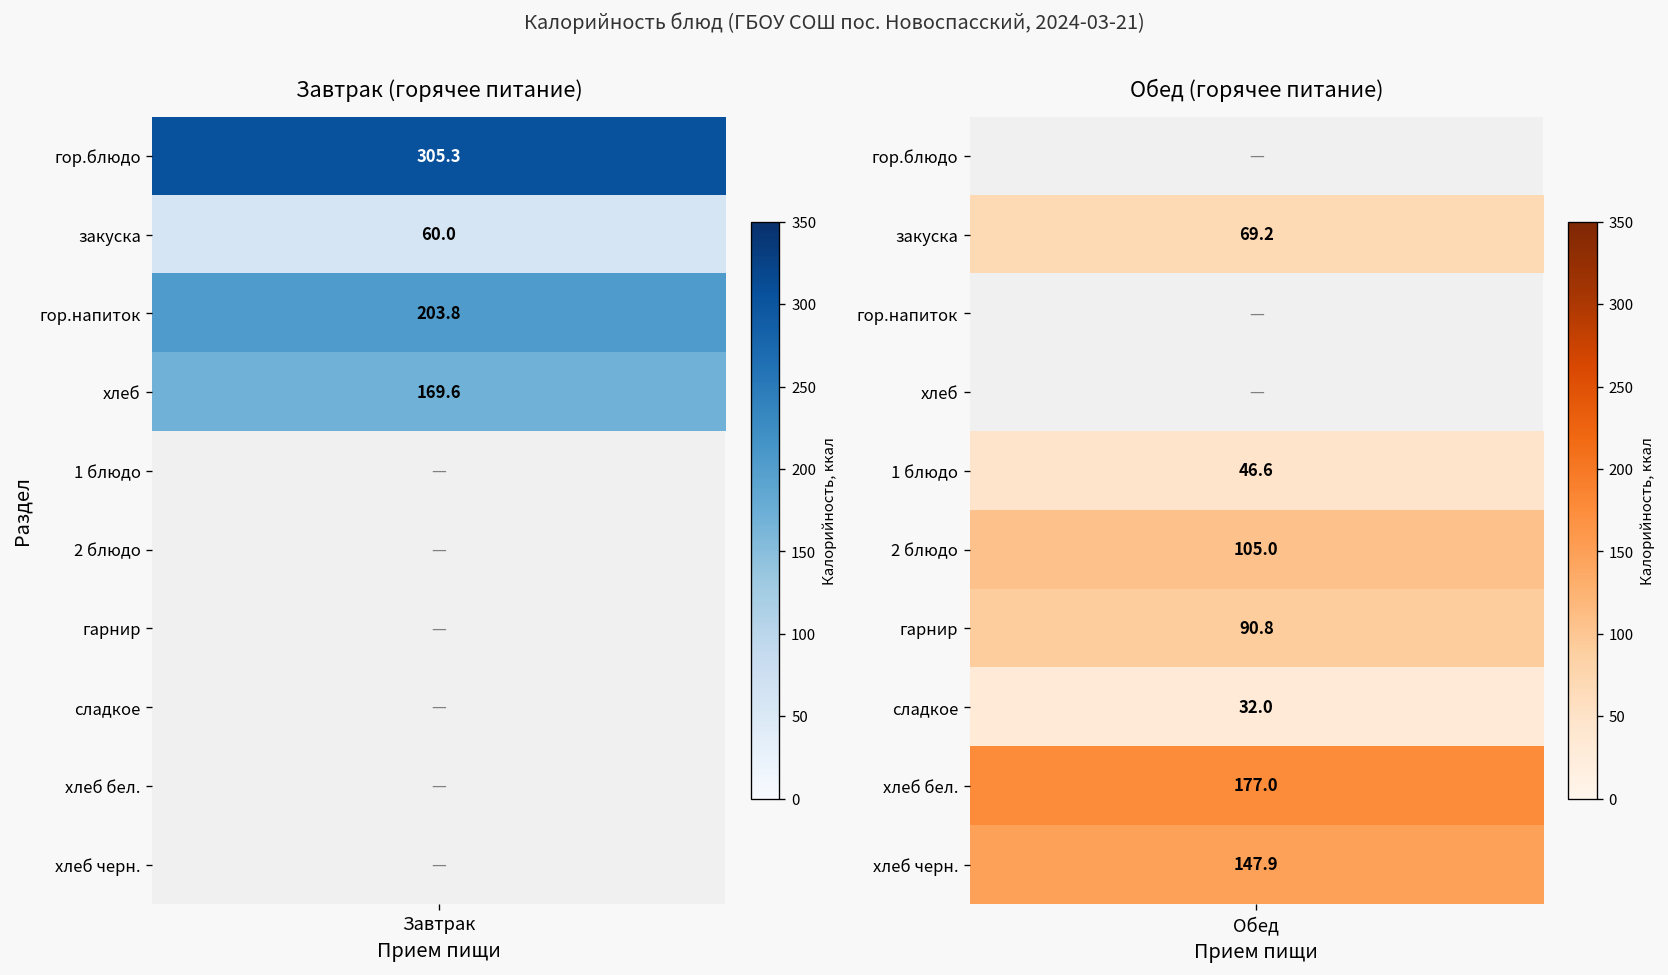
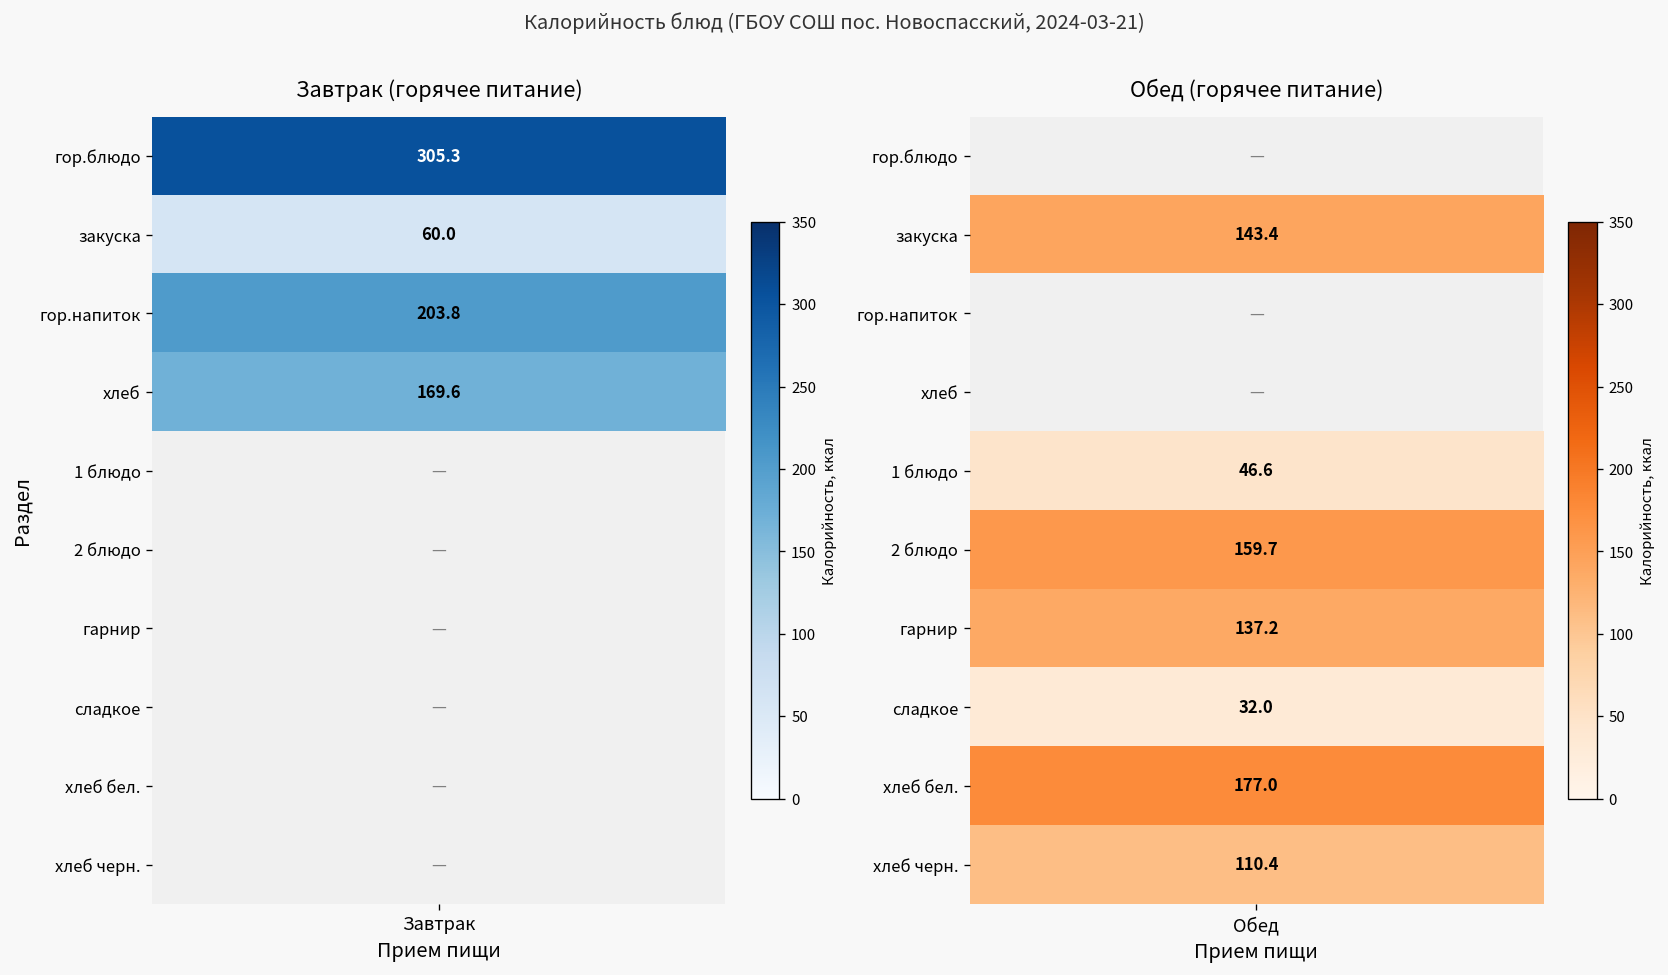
Обед (горячее питание), закуска, Обед: 69.2 -> 143.4
Обед (горячее питание), 2 блюдо, Обед: 105.0 -> 159.7
Обед (горячее питание), гарнир, Обед: 90.8 -> 137.2
Обед (горячее питание), хлеб черн., Обед: 147.9 -> 110.4
